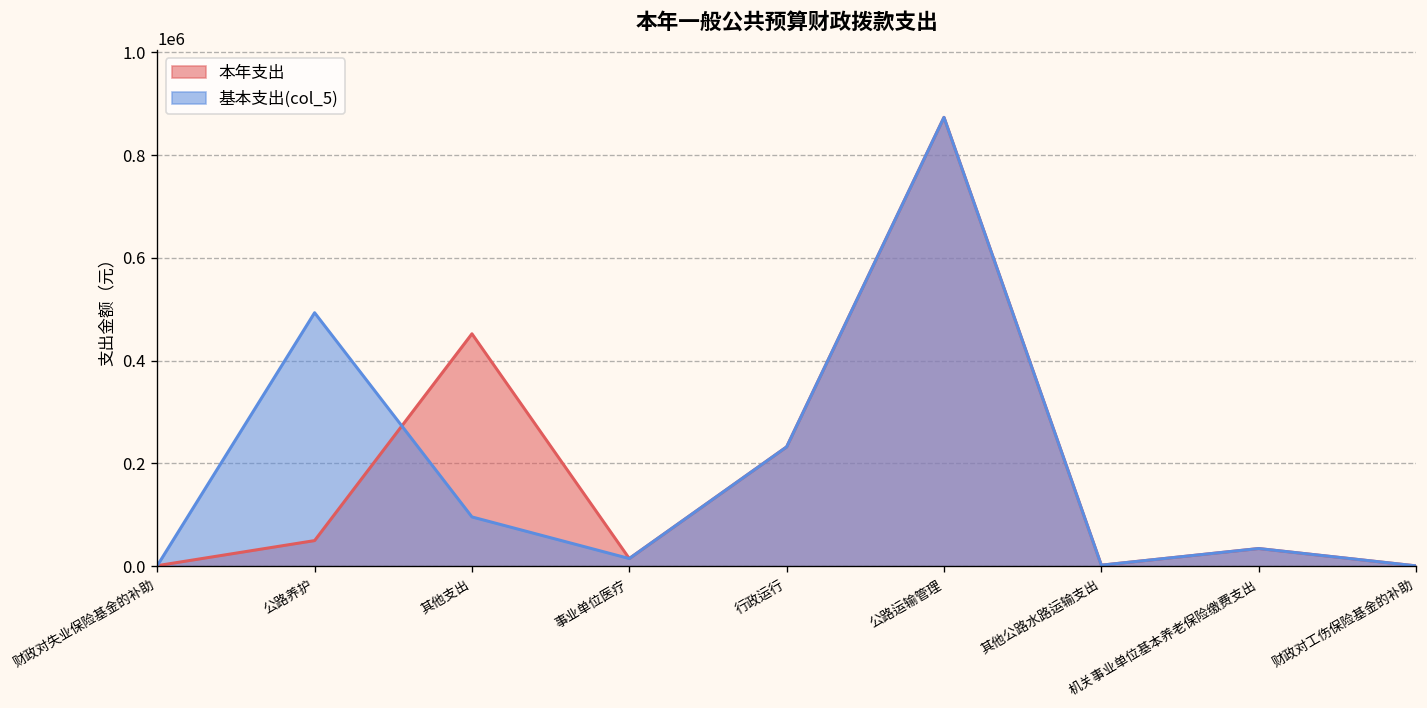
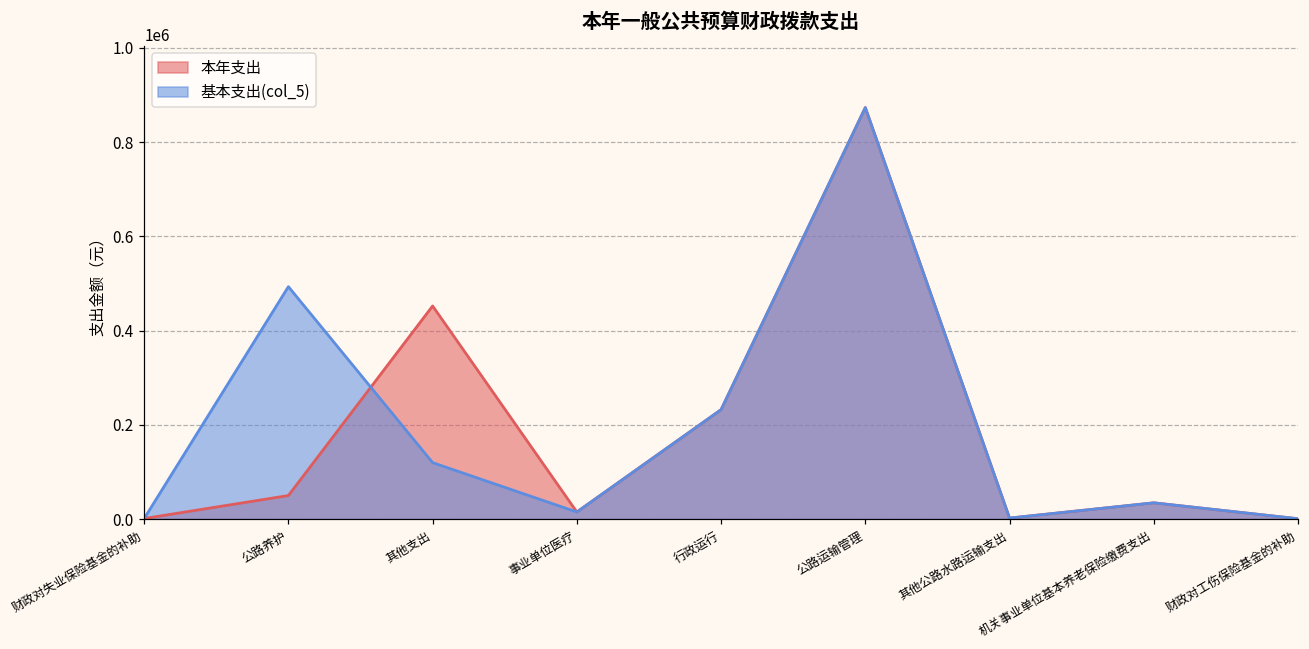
基本支出(col_5), 其他支出: 100000 -> 120000
